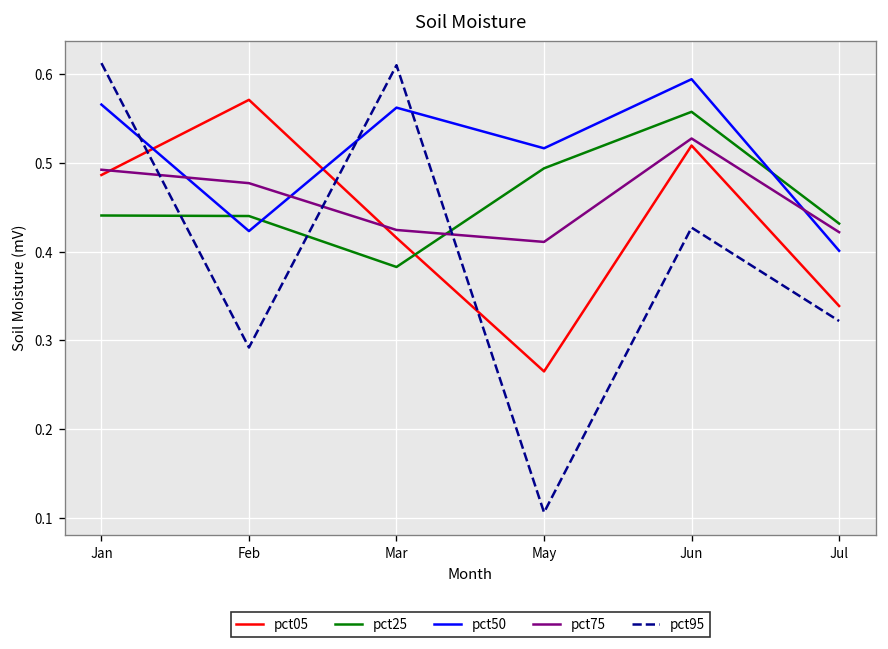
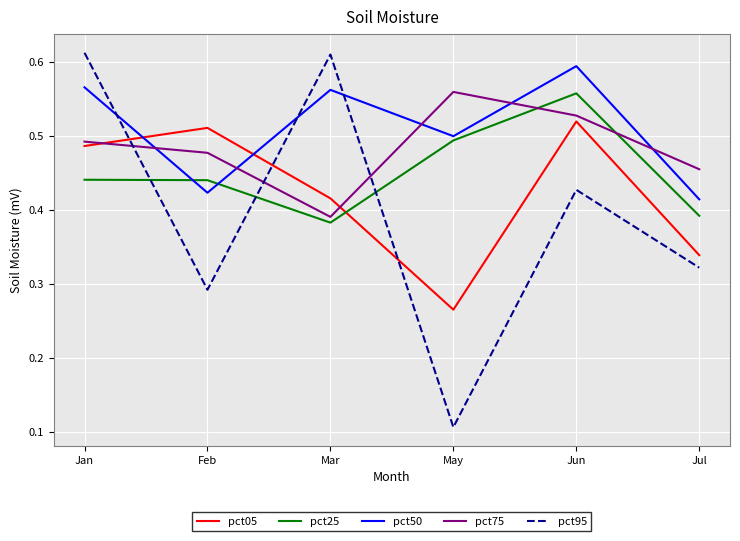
pct05, Feb: 0.57 -> 0.51
pct75, Mar: 0.42 -> 0.39
pct50, May: 0.52 -> 0.50
pct75, May: 0.41 -> 0.56
pct25, Jul: 0.43 -> 0.39
pct50, Jul: 0.40 -> 0.41
pct75, Jul: 0.42 -> 0.46
